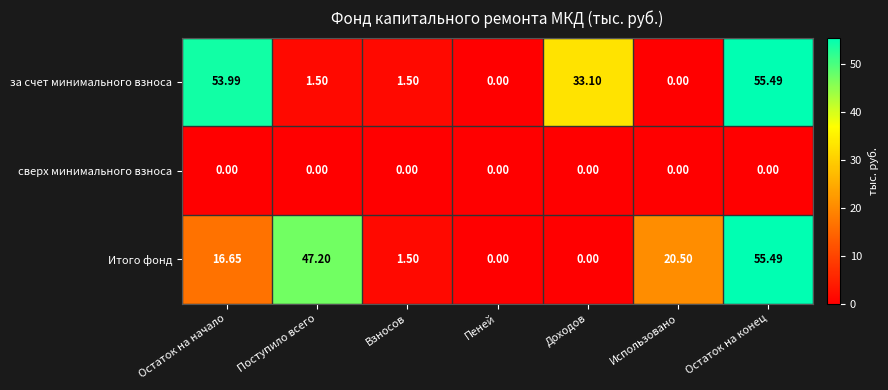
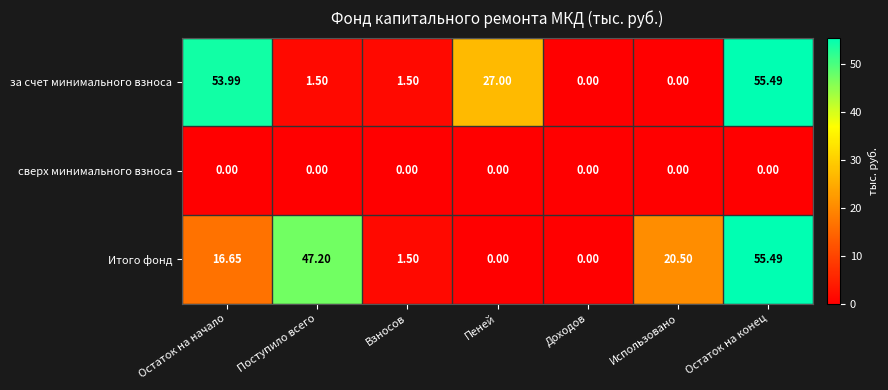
за счет минимального взноса, Пеней: 0.00 -> 27.00
за счет минимального взноса, Доходов: 33.10 -> 0.00
